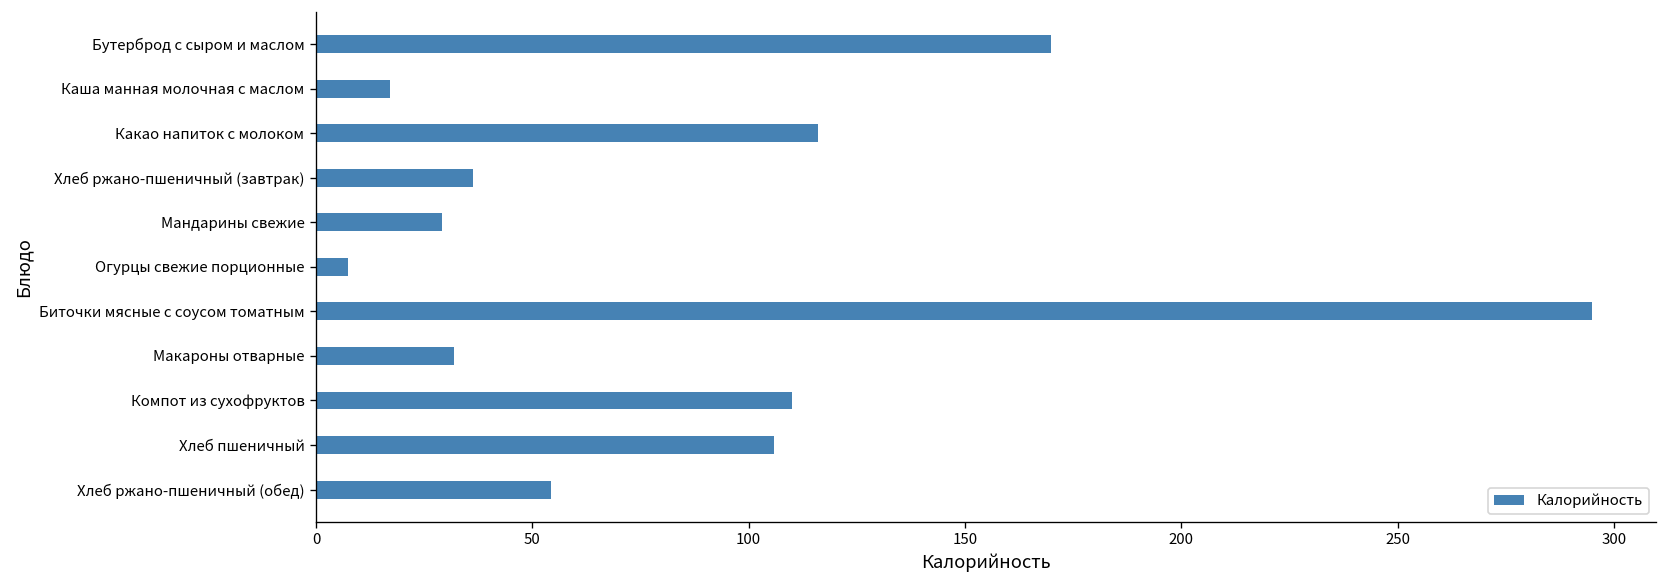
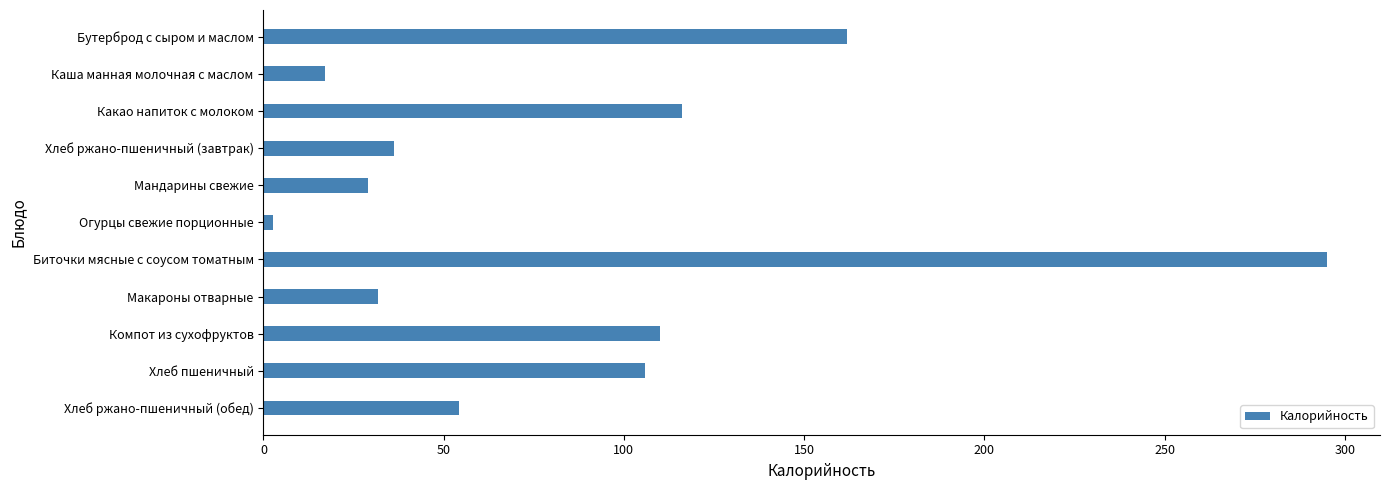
Бутерброд с сыром и маслом: 170 -> 162
Огурцы свежие порционные: 7 -> 3
